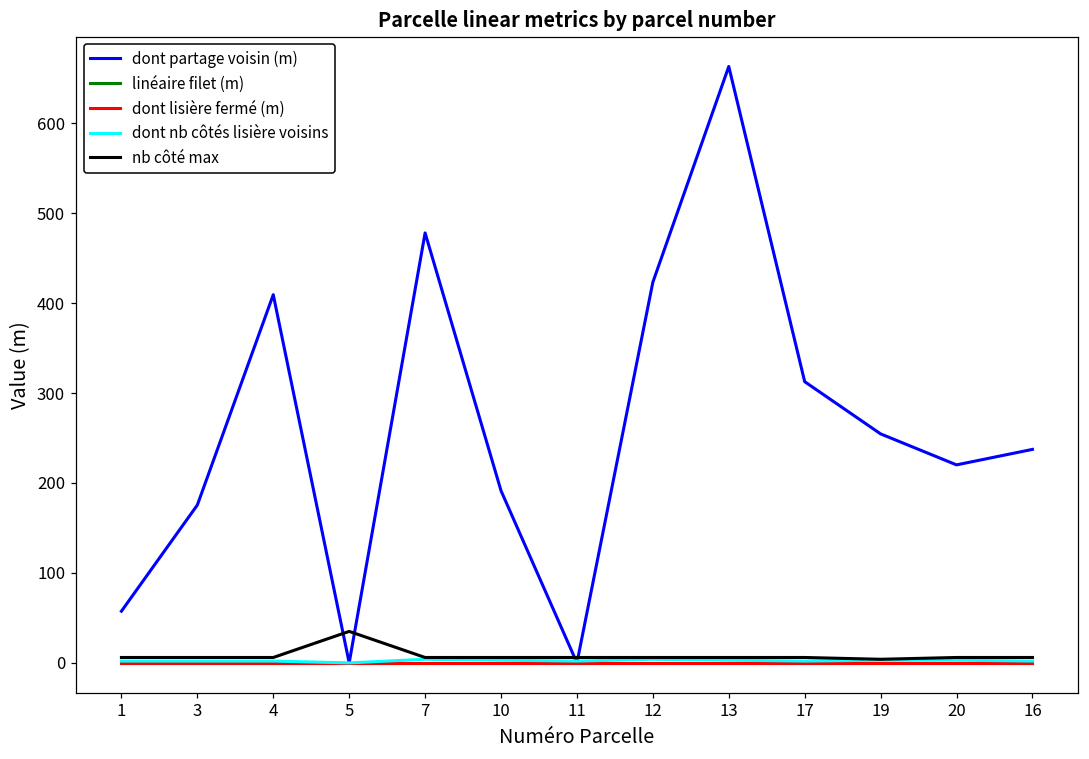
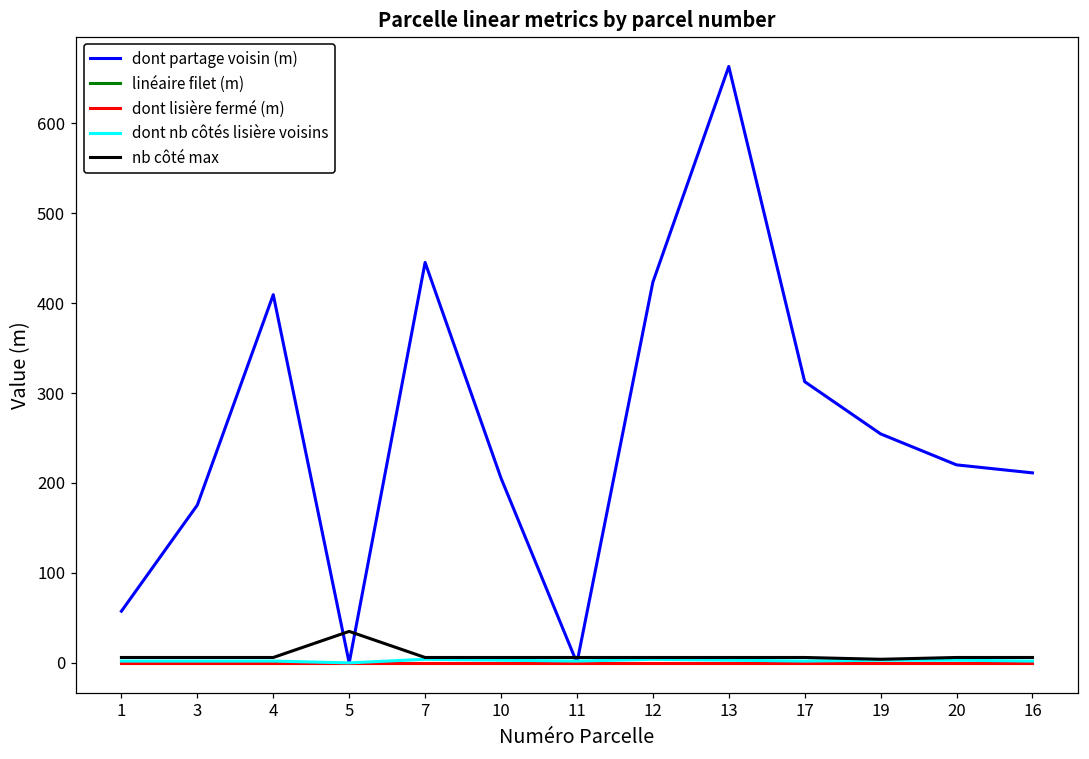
dont partage voisin (m), 7: 480 -> 450
dont partage voisin (m), 10: 190 -> 210
dont partage voisin (m), 16: 240 -> 210
